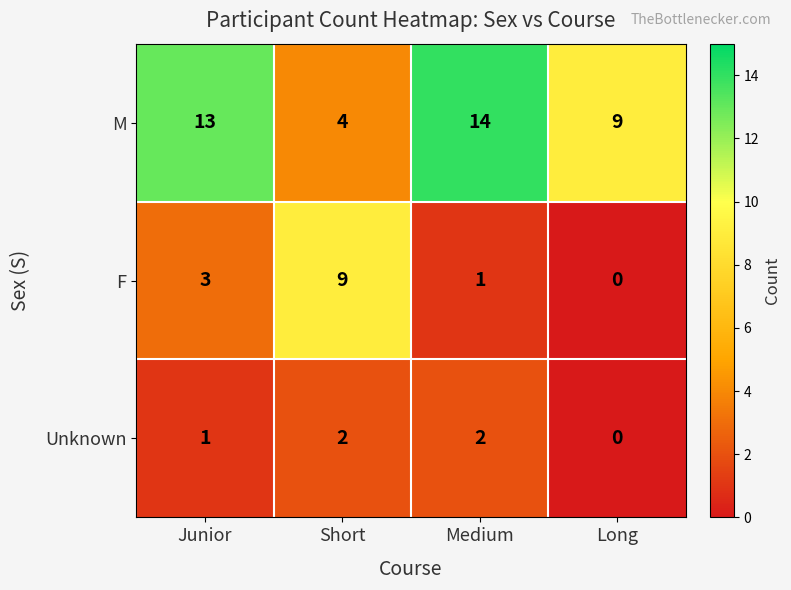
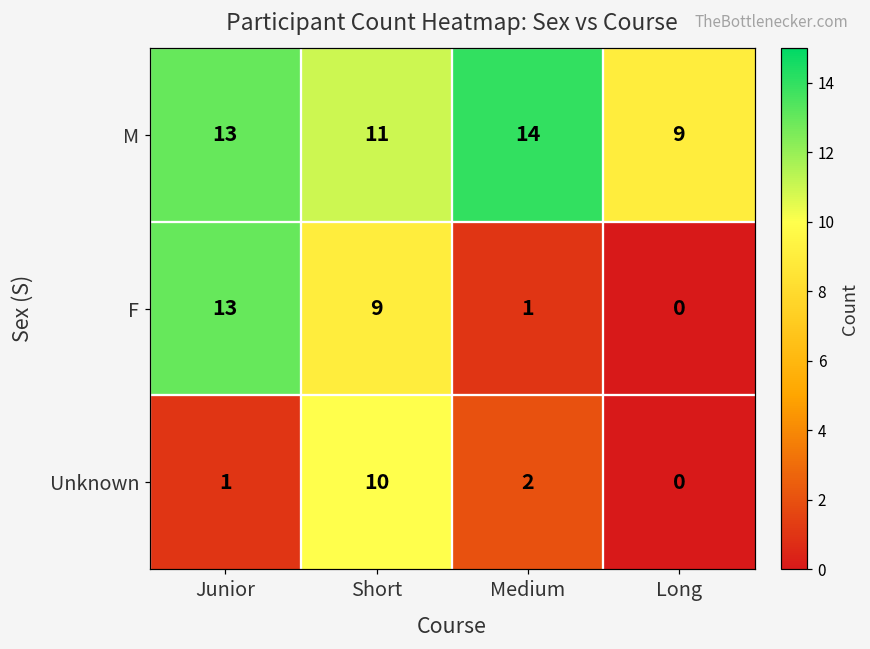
M, Short: 4 -> 11
F, Junior: 3 -> 13
Unknown, Short: 2 -> 10
